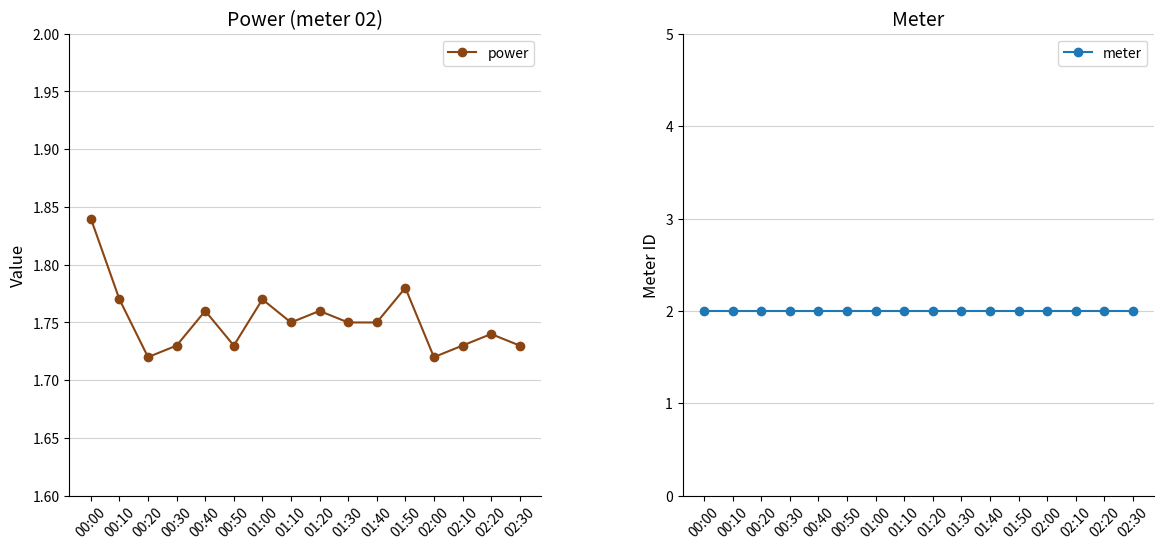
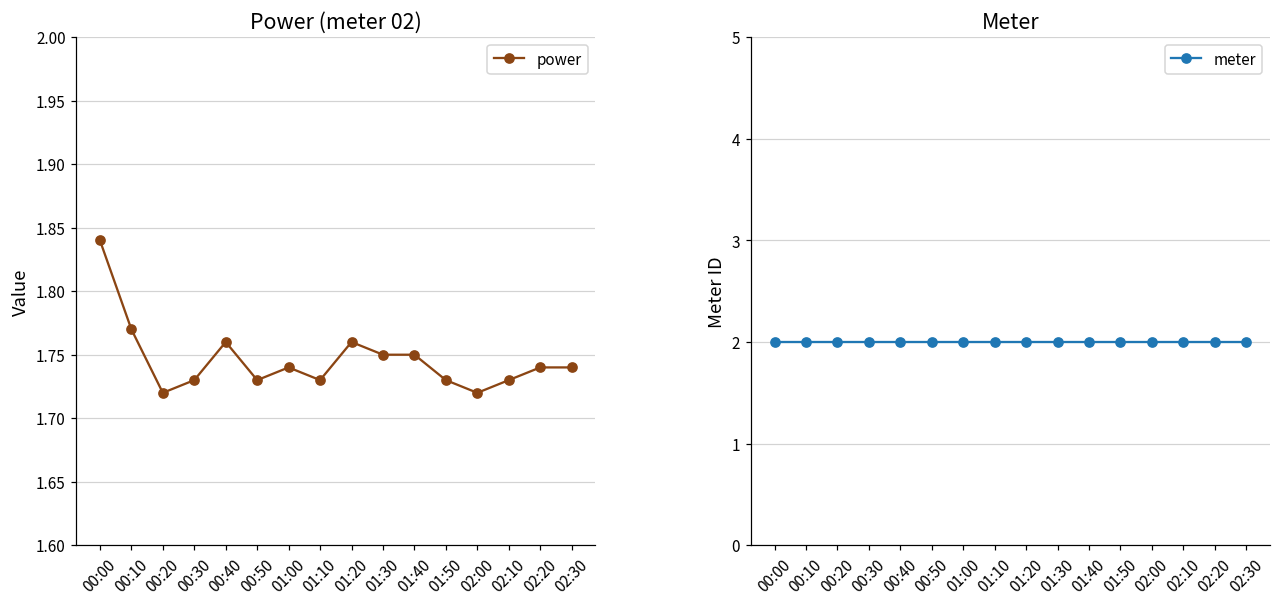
Power (meter 02), 01:00: 1.77 -> 1.74
Power (meter 02), 01:10: 1.75 -> 1.73
Power (meter 02), 01:50: 1.78 -> 1.73
Power (meter 02), 02:30: 1.73 -> 1.74
